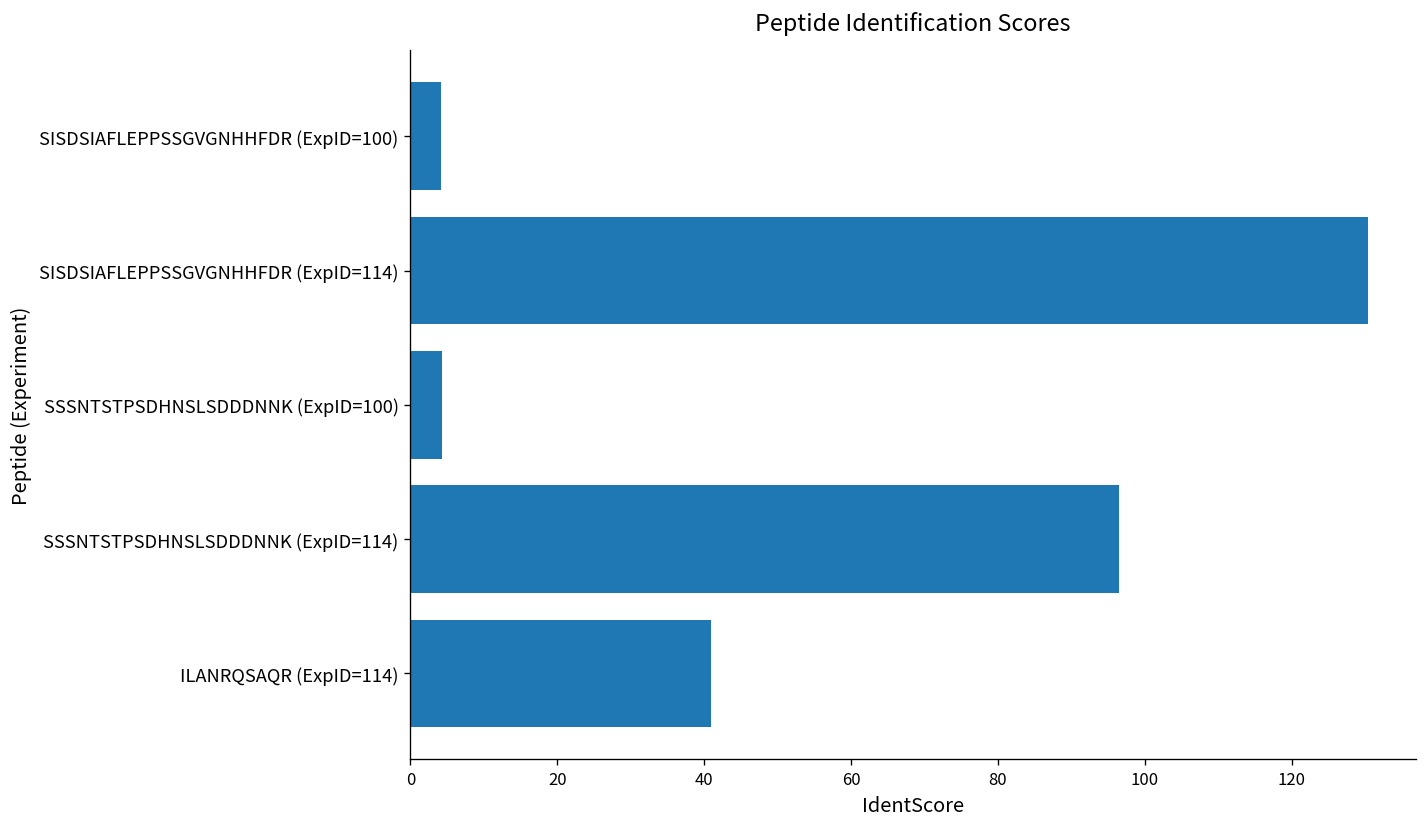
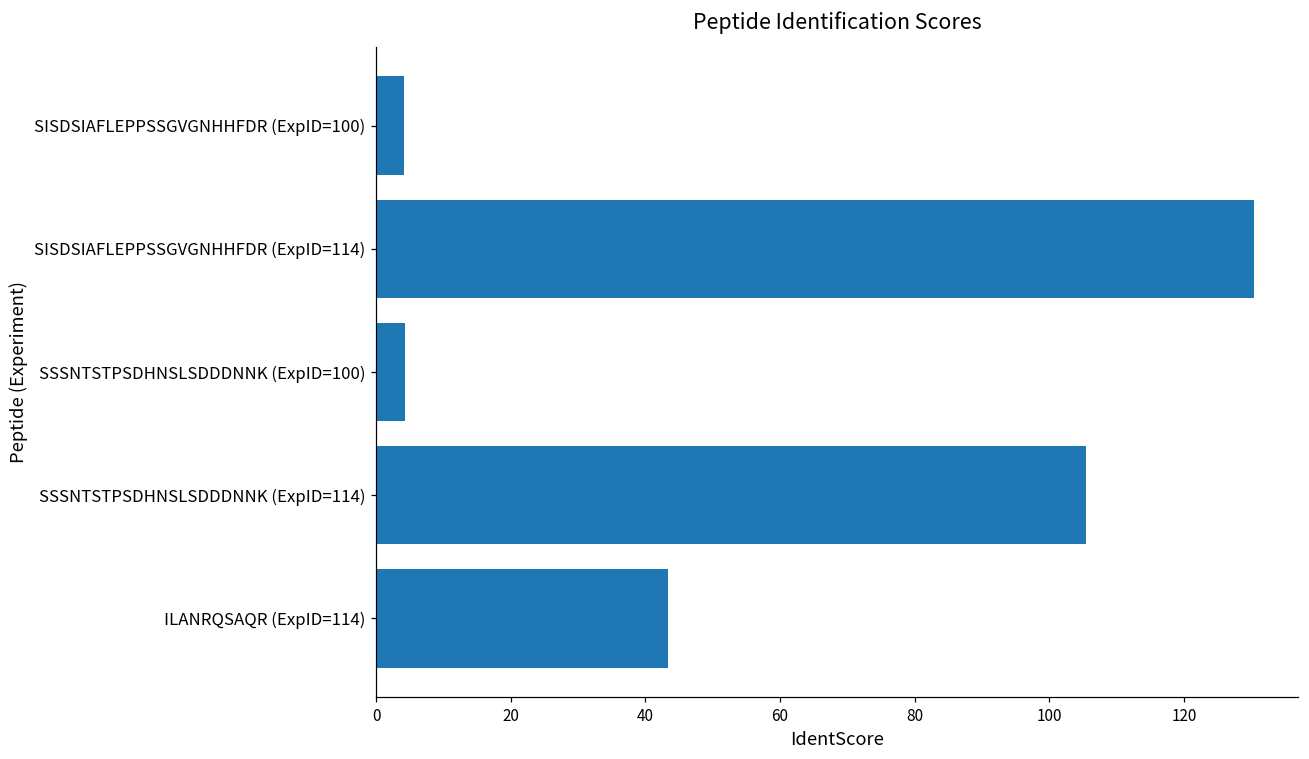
SSSNTSTPSDHNSLSDDDNNK (ExpID=114): 96 -> 105
ILANRQSAQR (ExpID=114): 41 -> 43
